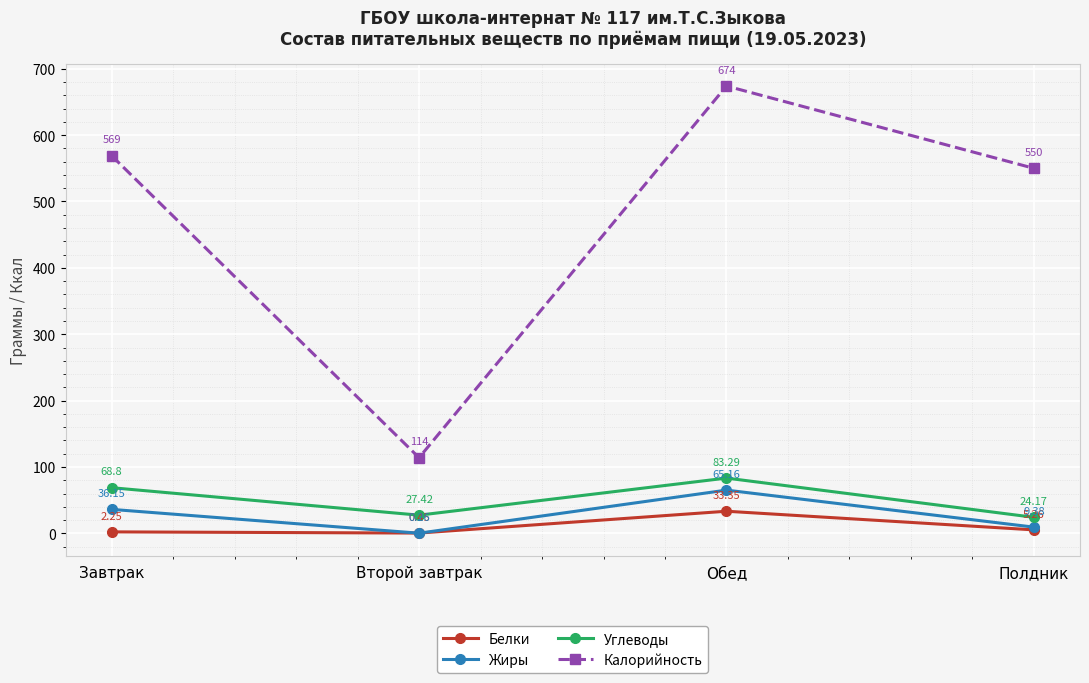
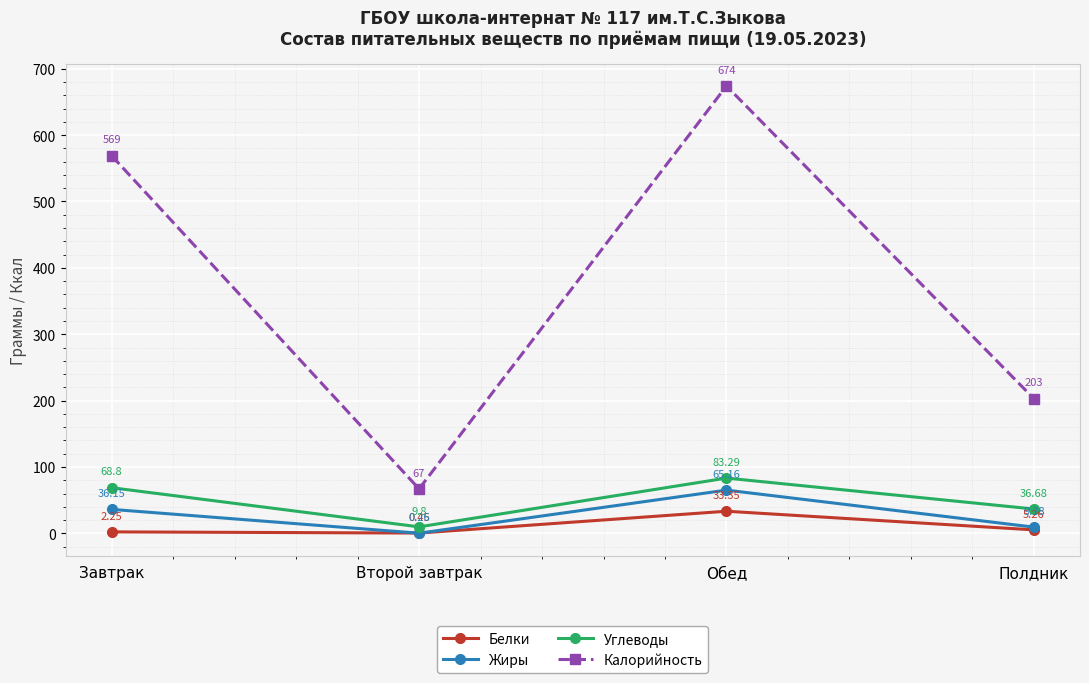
Углеводы, Второй завтрак: 27.42 -> 9.8
Калорийность, Второй завтрак: 114 -> 67
Углеводы, Полдник: 24.17 -> 36.68
Калорийность, Полдник: 550 -> 203
